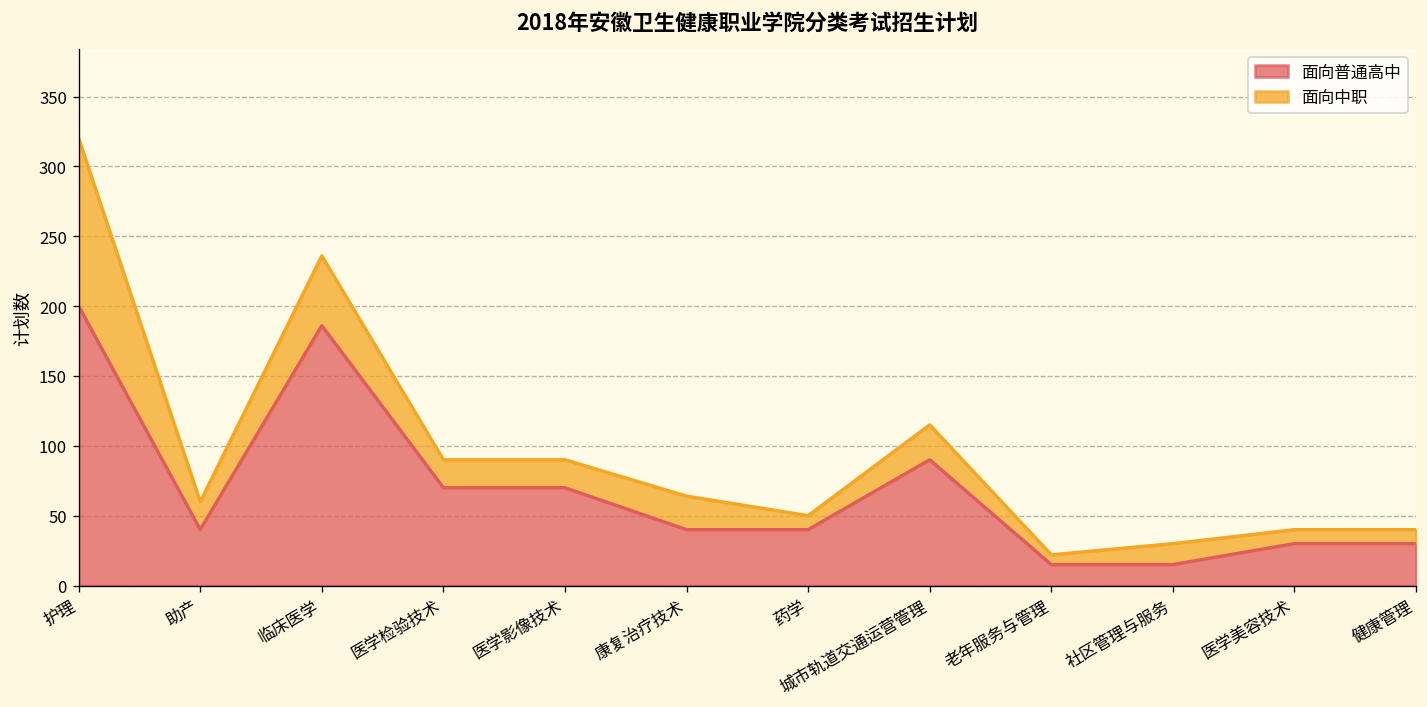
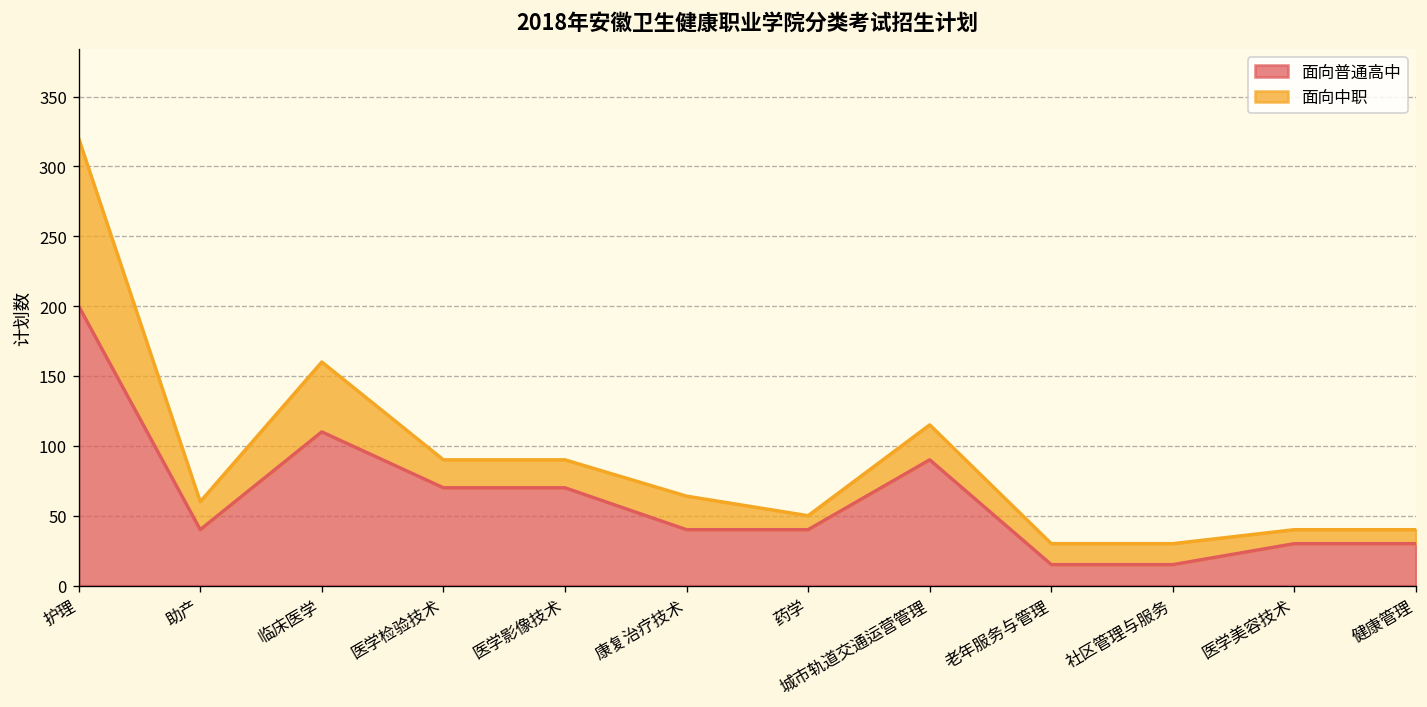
面向普通高中, 临床医学: 186 -> 110
面向中职, 老年服务与管理: 7 -> 15
